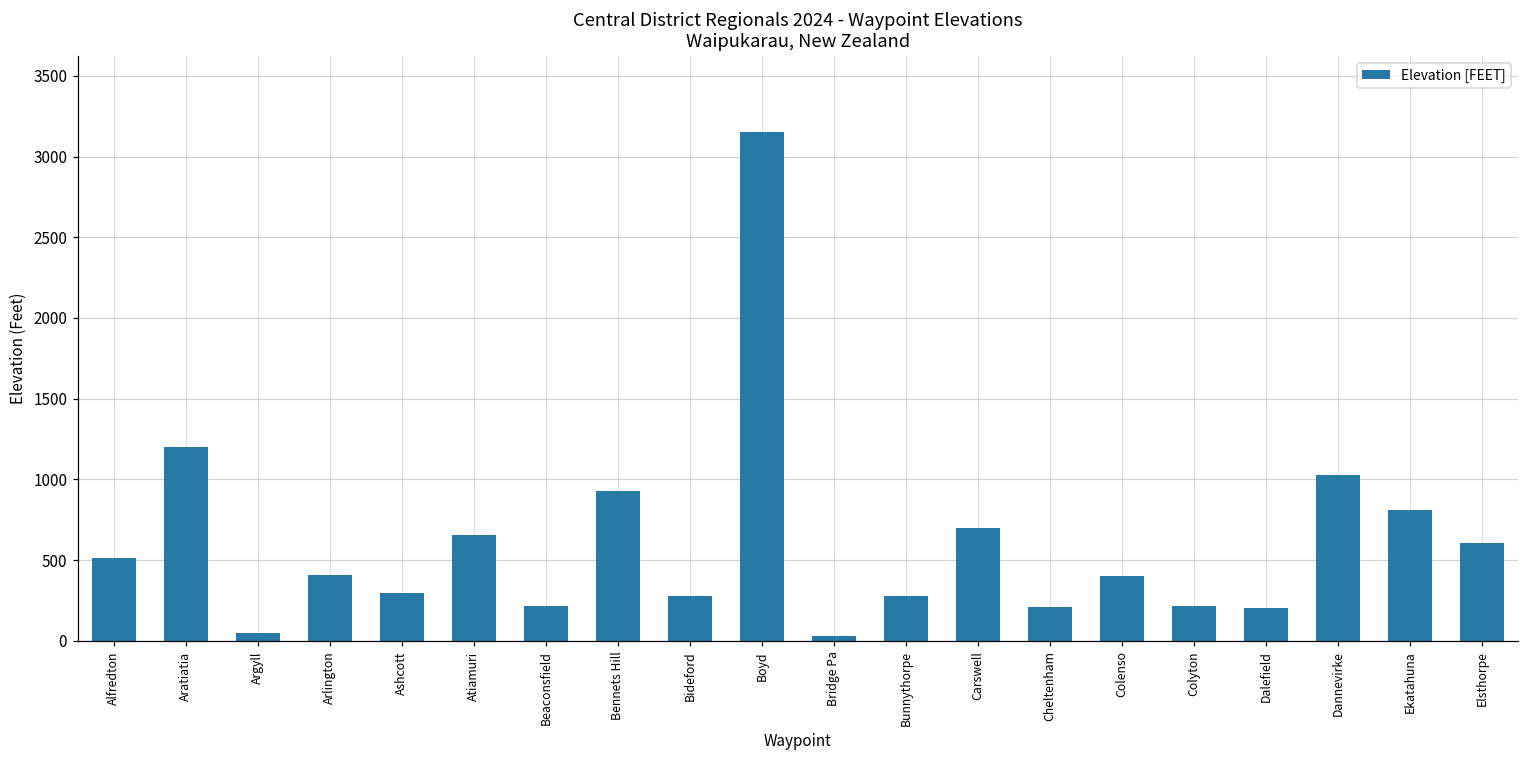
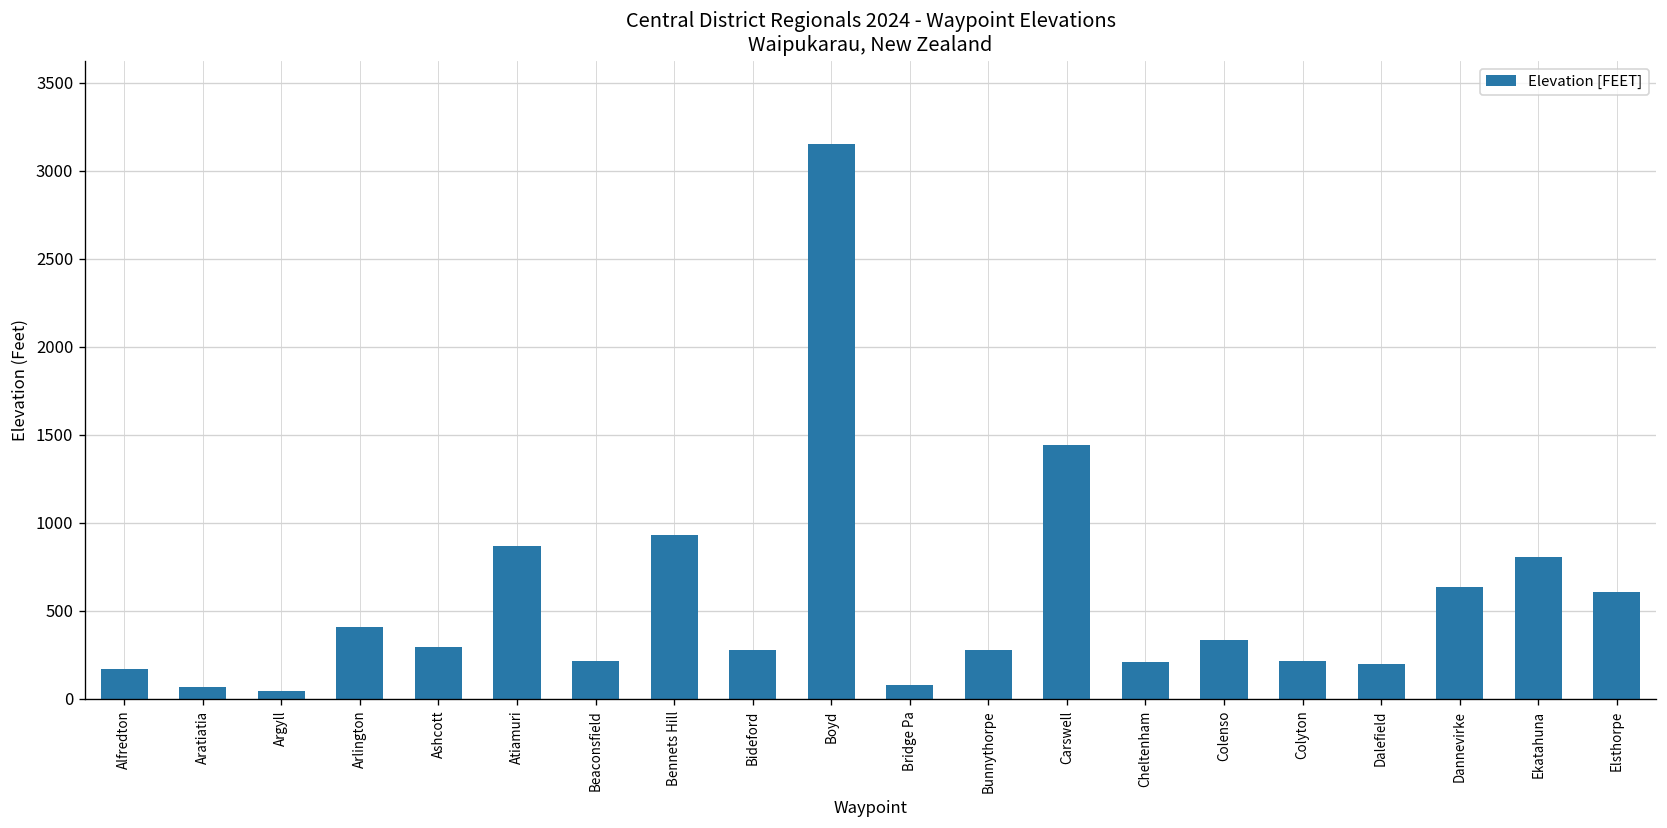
Alfredton: 520 -> 170
Aratiatia: 1200 -> 70
Atiamuri: 650 -> 870
Bridge Pa: 30 -> 80
Carswell: 700 -> 1440
Colenso: 400 -> 340
Dannevirke: 1020 -> 640
